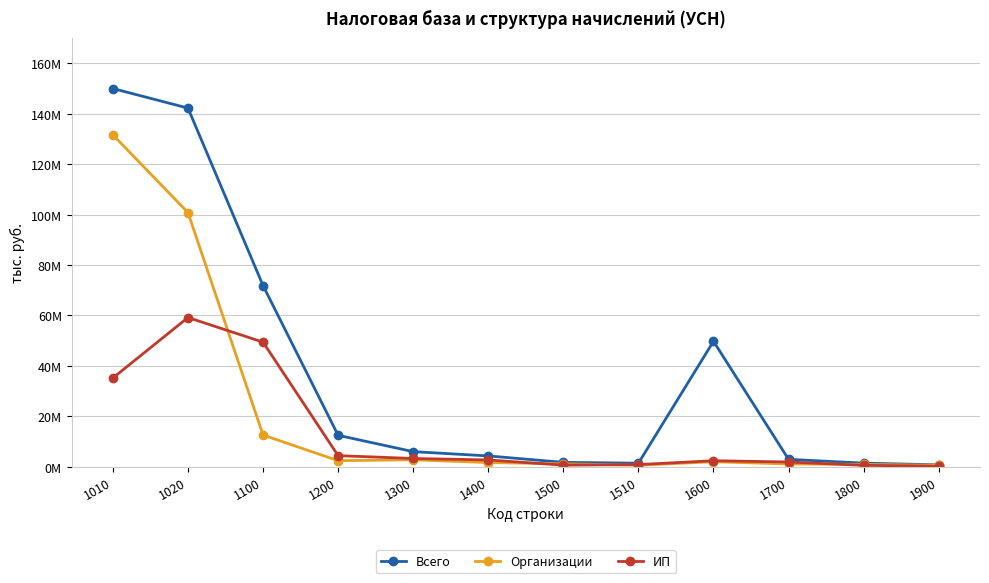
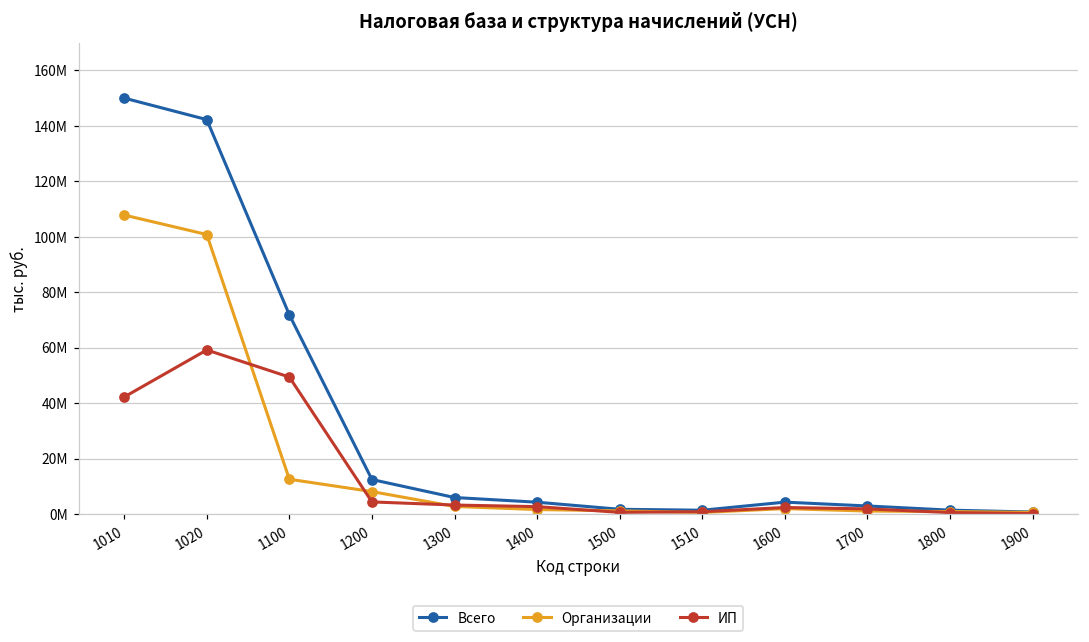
Организации, 1010: 132000000 -> 108000000
ИП, 1010: 35000000 -> 42000000
Организации, 1200: 2000000 -> 8000000
Всего, 1600: 50000000 -> 4000000
